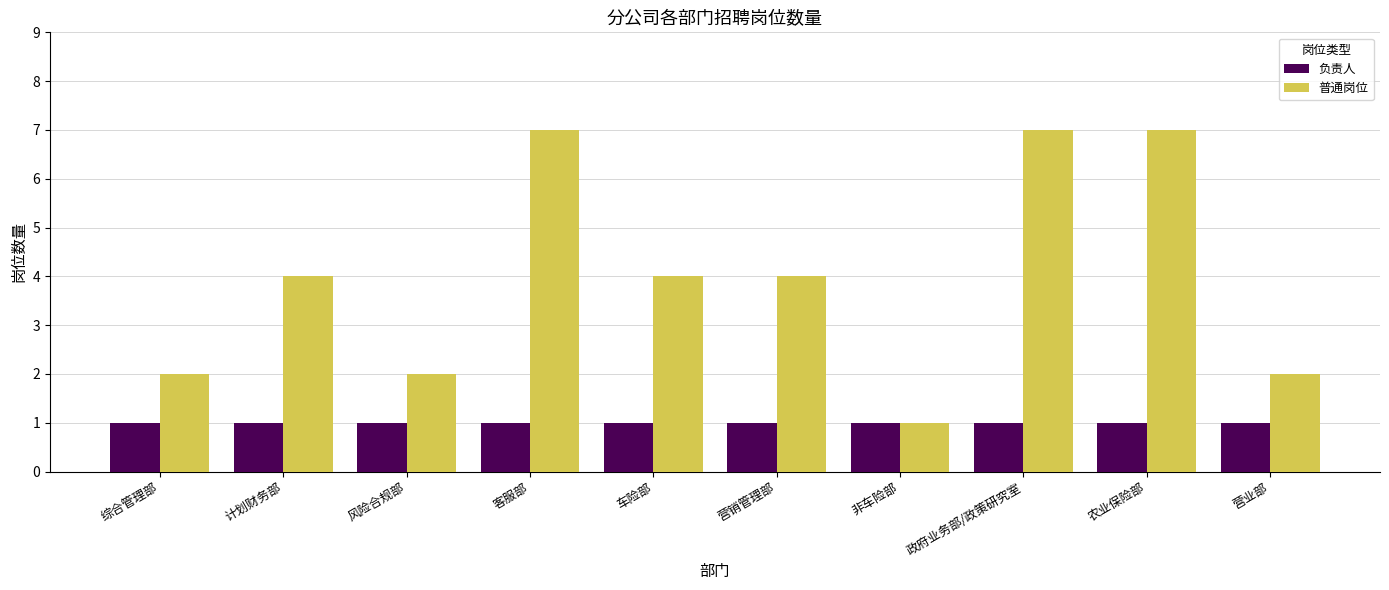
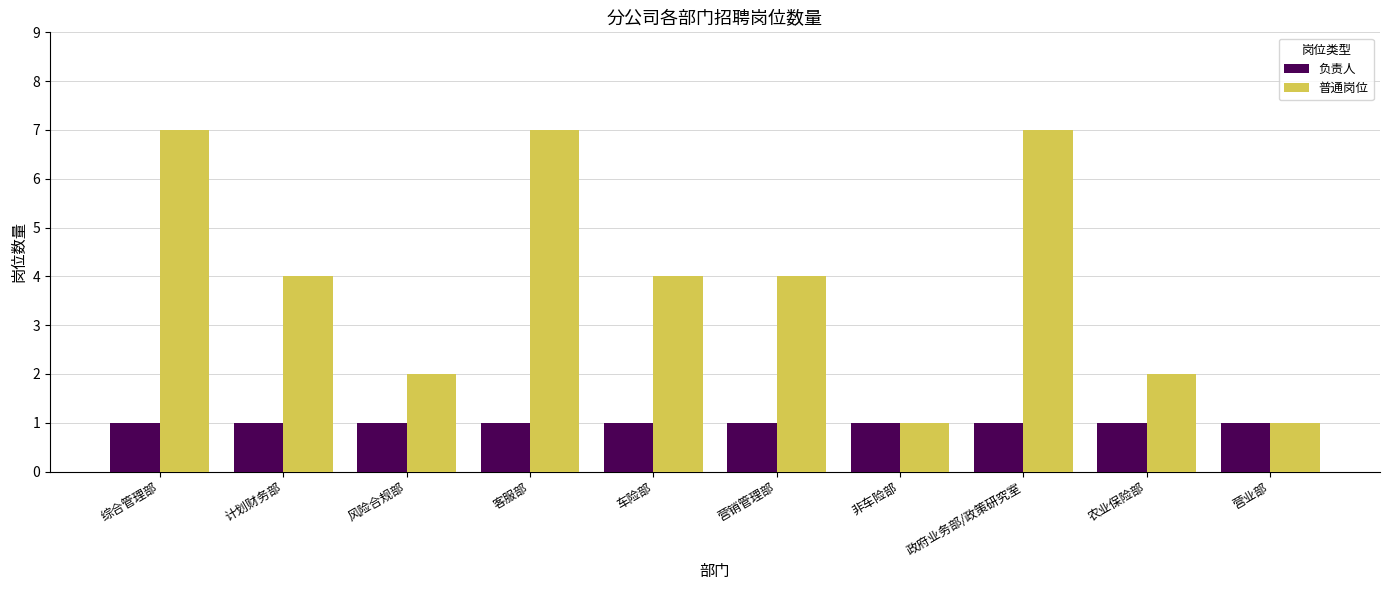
普通岗位, 综合管理部: 2 -> 7
普通岗位, 农业保险部: 7 -> 2
普通岗位, 营业部: 2 -> 1
